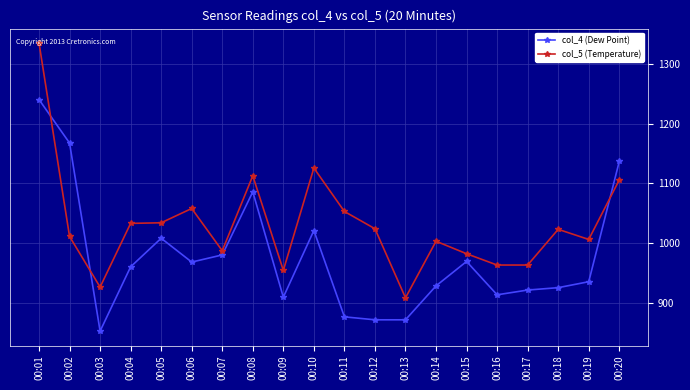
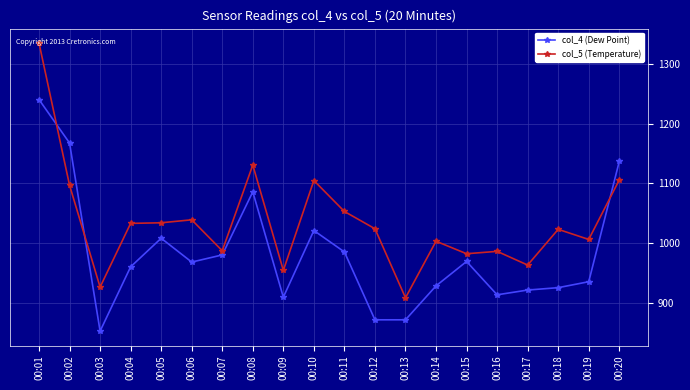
col_5 (Temperature), 00:02: 1010 -> 1100
col_5 (Temperature), 00:06: 1060 -> 1040
col_5 (Temperature), 00:08: 1110 -> 1130
col_5 (Temperature), 00:10: 1130 -> 1110
col_4 (Dew Point), 00:11: 880 -> 990
col_5 (Temperature), 00:16: 960 -> 990
